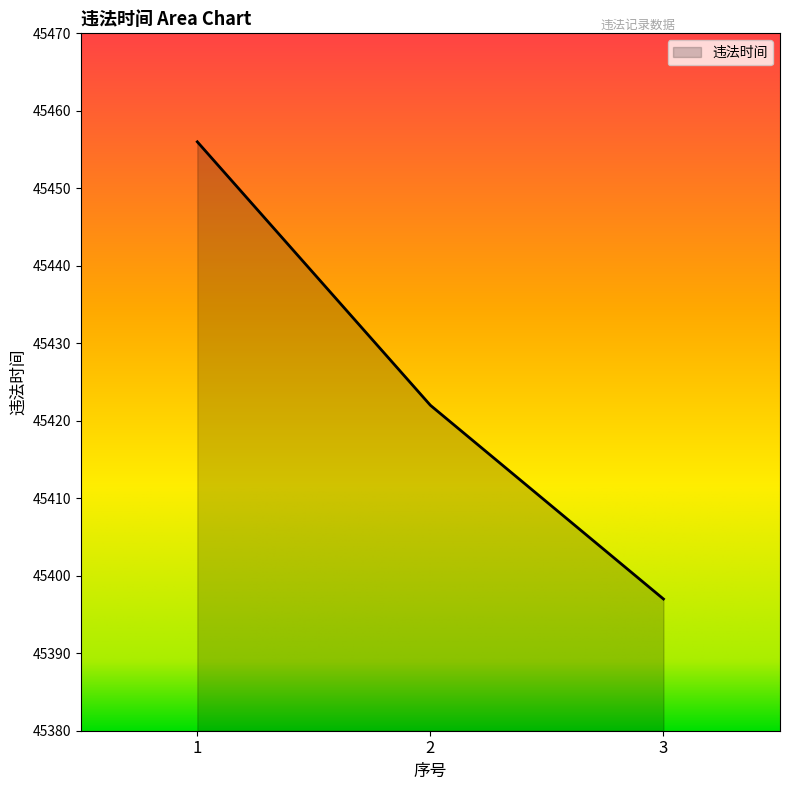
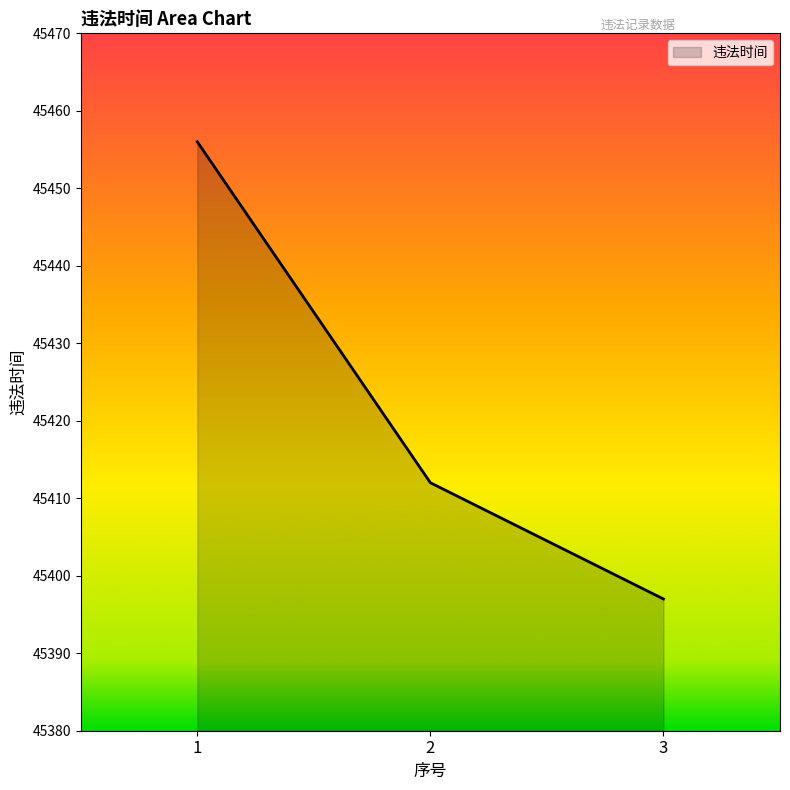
2: 45422 -> 45412
